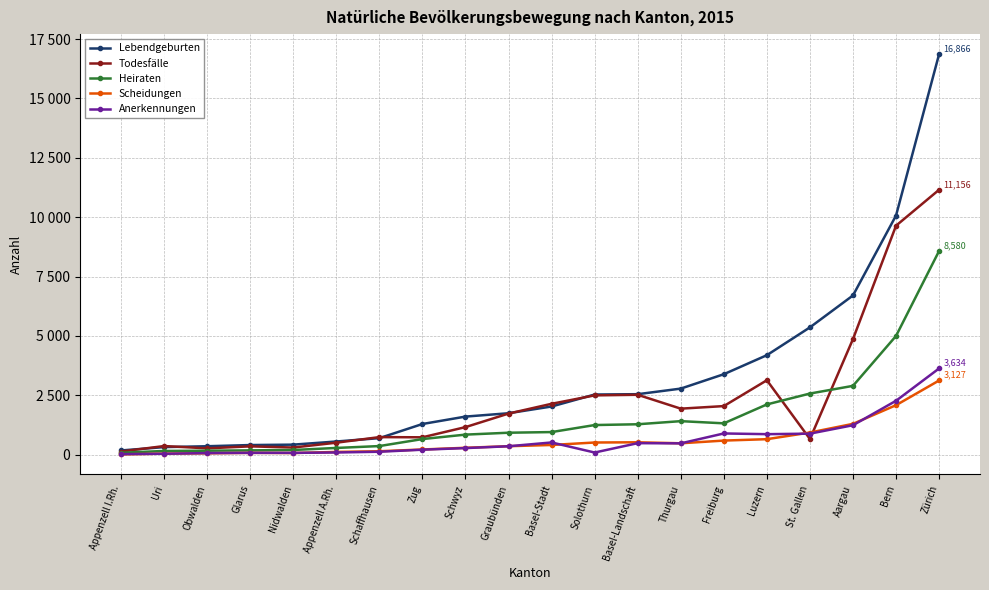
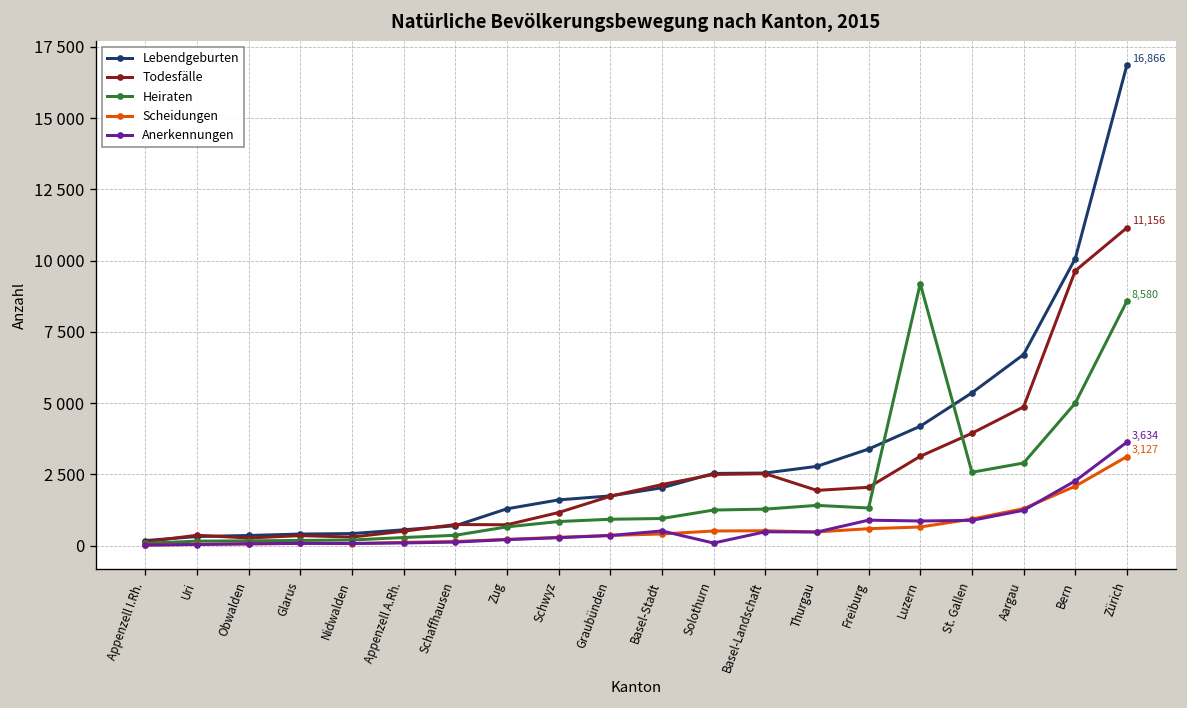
Heiraten, Luzern: 2100 -> 9200
Todesfälle, St. Gallen: 700 -> 3900
